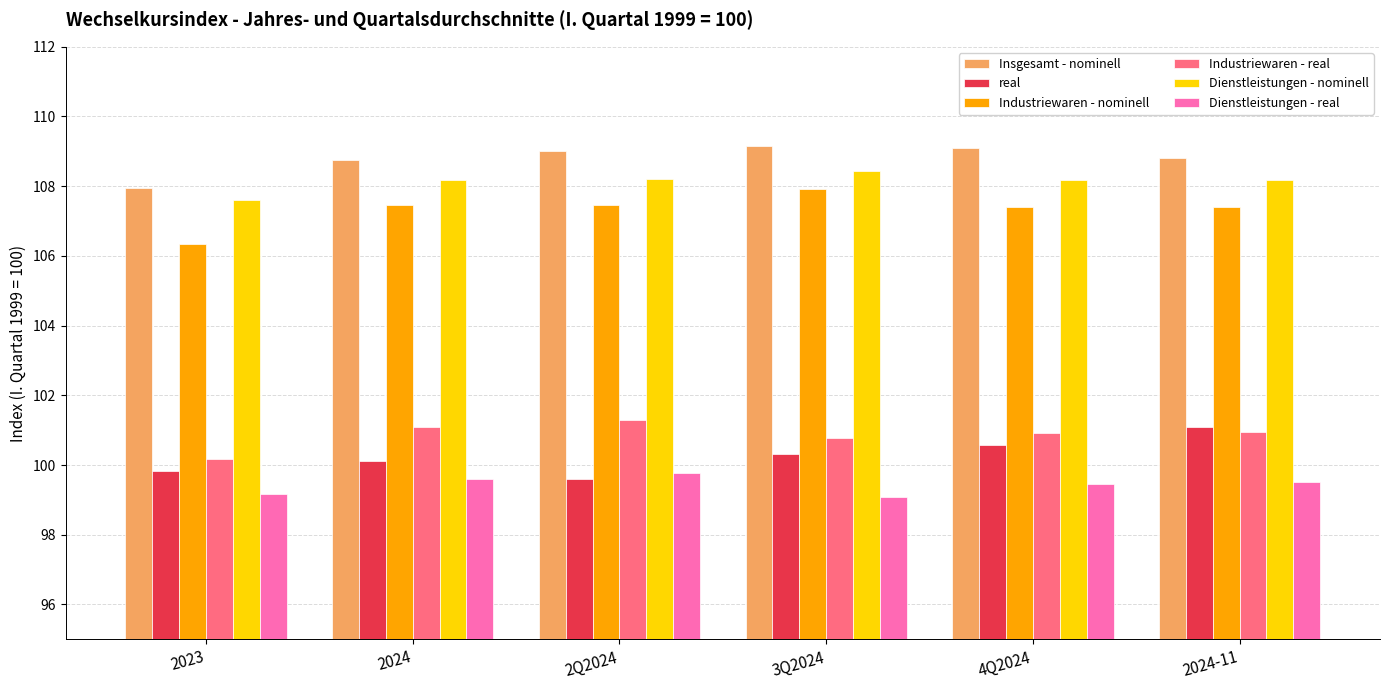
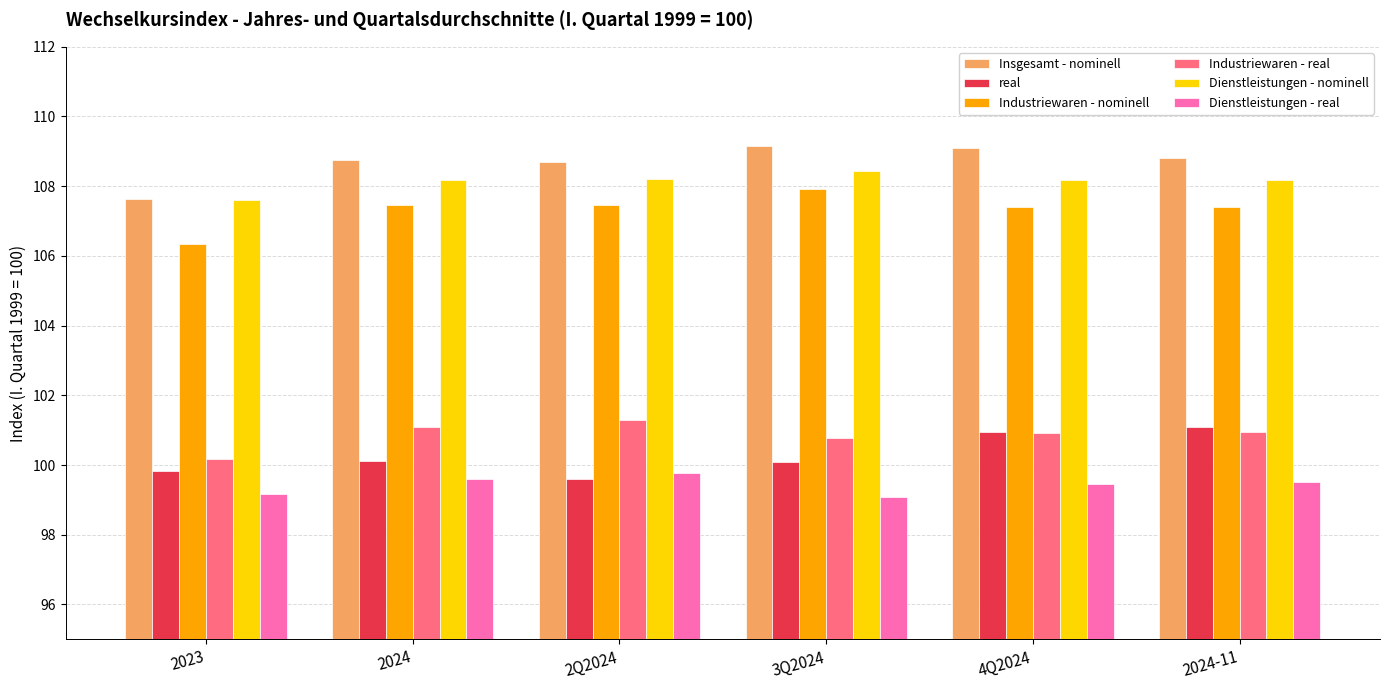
Insgesamt - nominell, 2023: 108.0 -> 107.6
Insgesamt - nominell, 2Q2024: 109.0 -> 108.7
real, 3Q2024: 100.3 -> 100.1
real, 4Q2024: 100.6 -> 100.9
